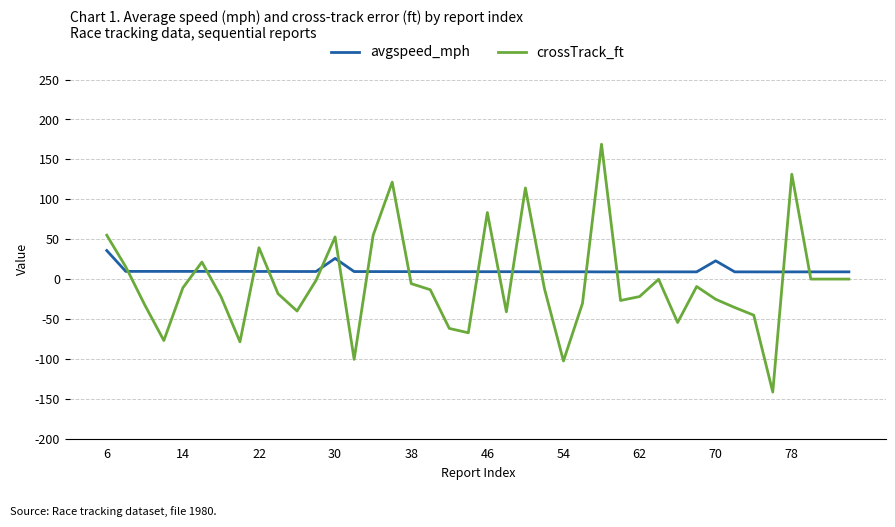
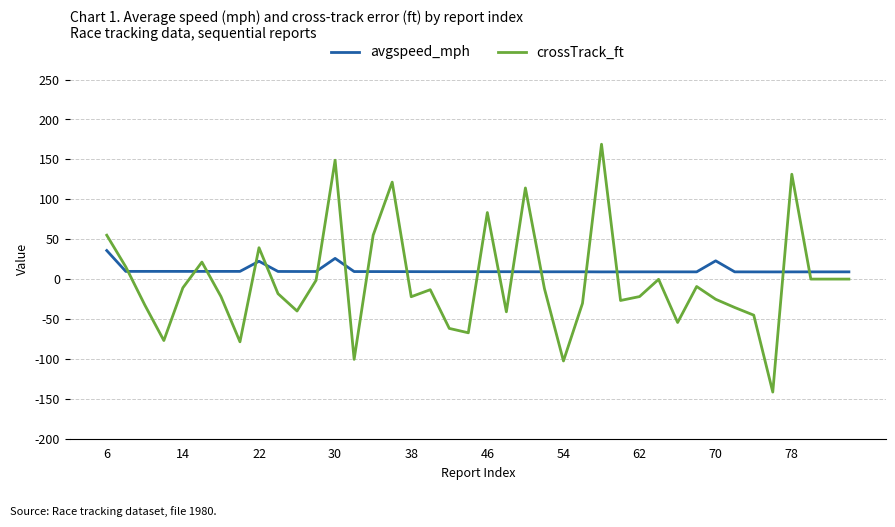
avgspeed_mph, 22: 10 -> 20
crossTrack_ft, 30: 50 -> 150
crossTrack_ft, 38: -10 -> -20
